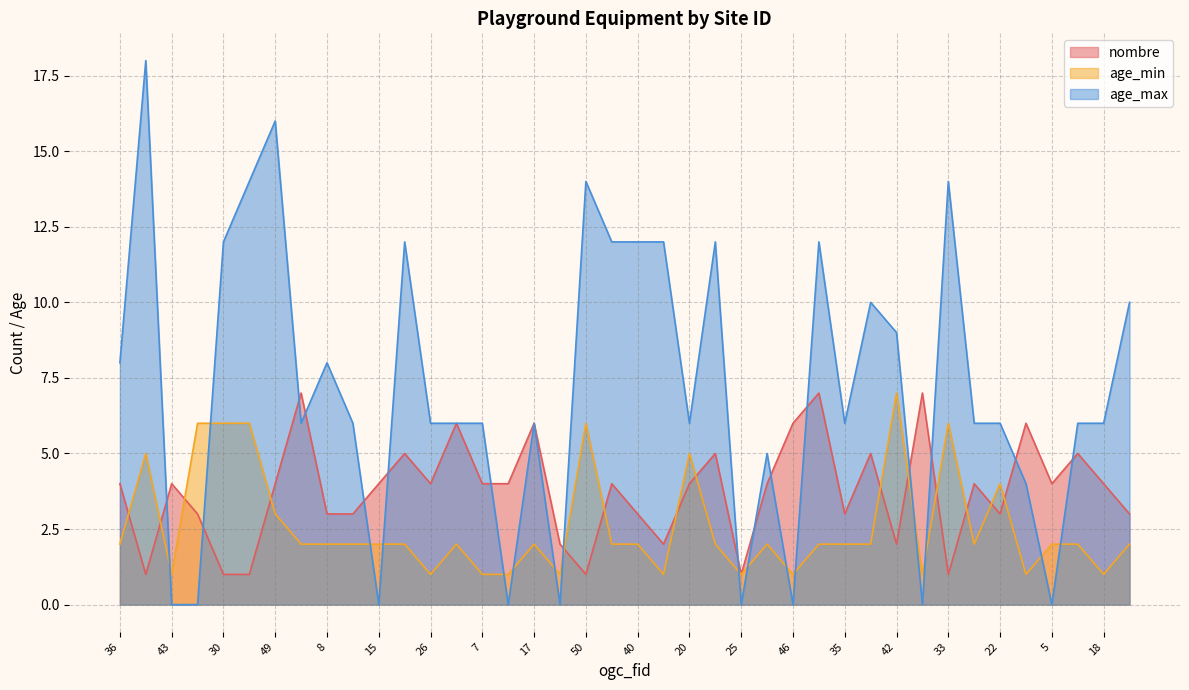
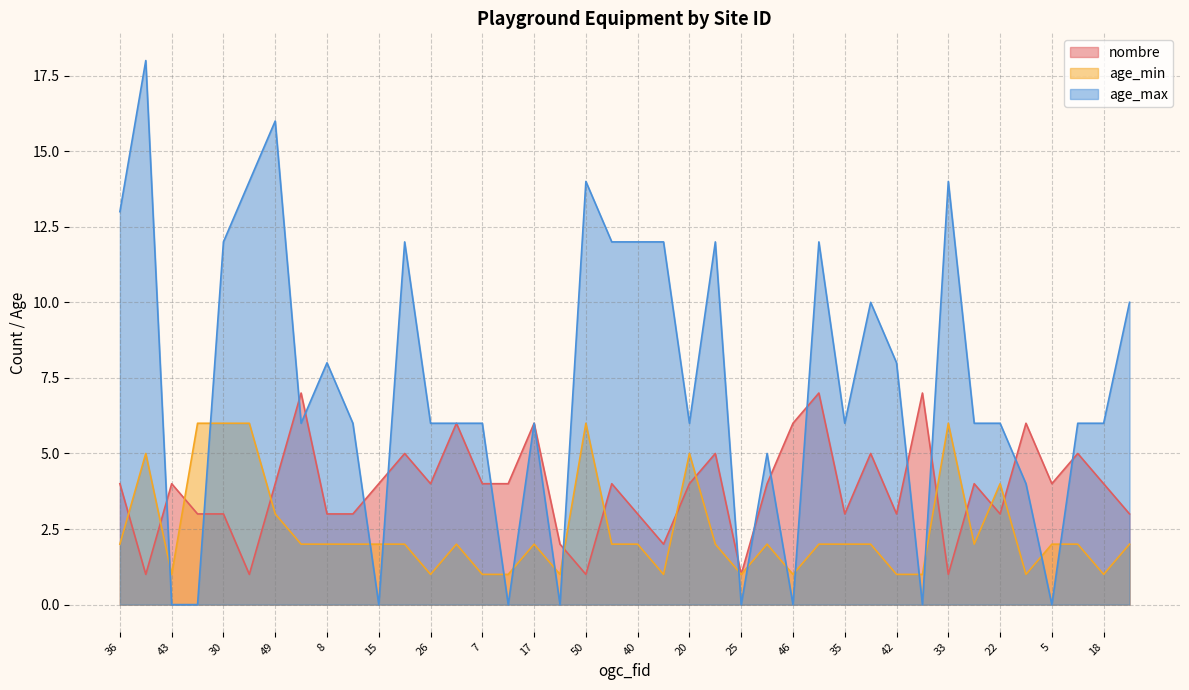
age_max, 36: 8 -> 13
nombre, 30: 1 -> 3
nombre, 42: 2 -> 3
age_min, 42: 7 -> 1
age_max, 42: 9 -> 8
